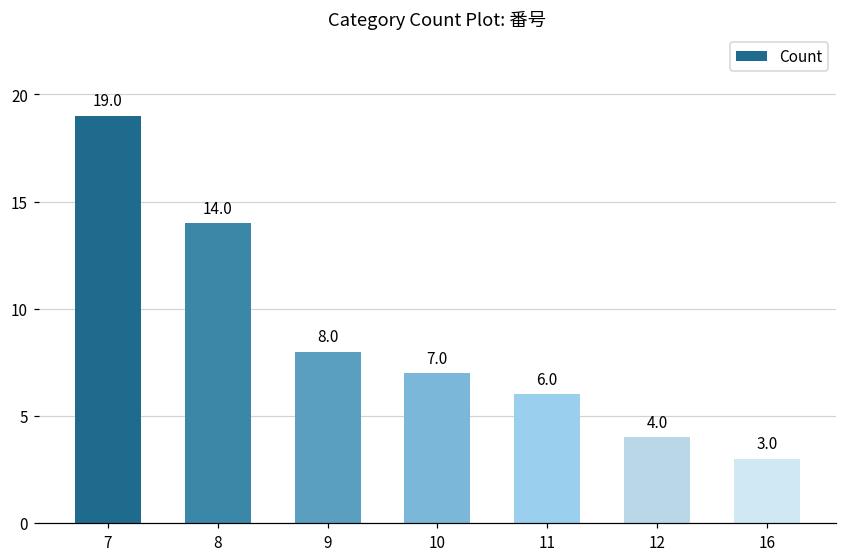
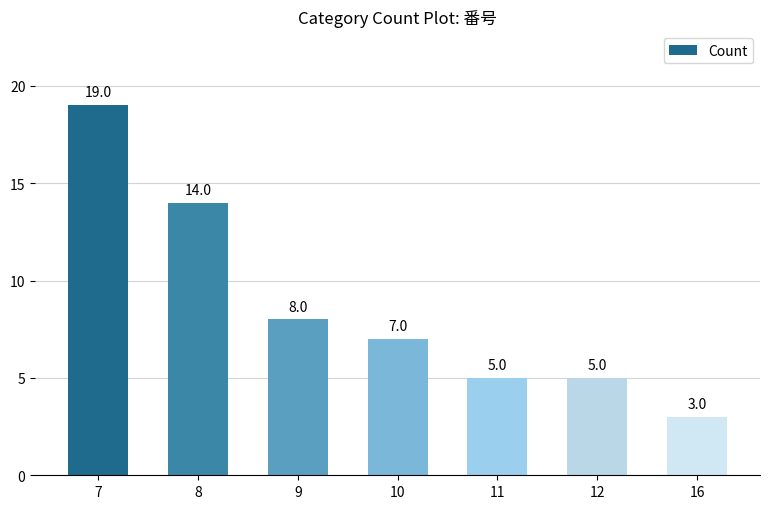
11: 6.0 -> 5.0
12: 4.0 -> 5.0
